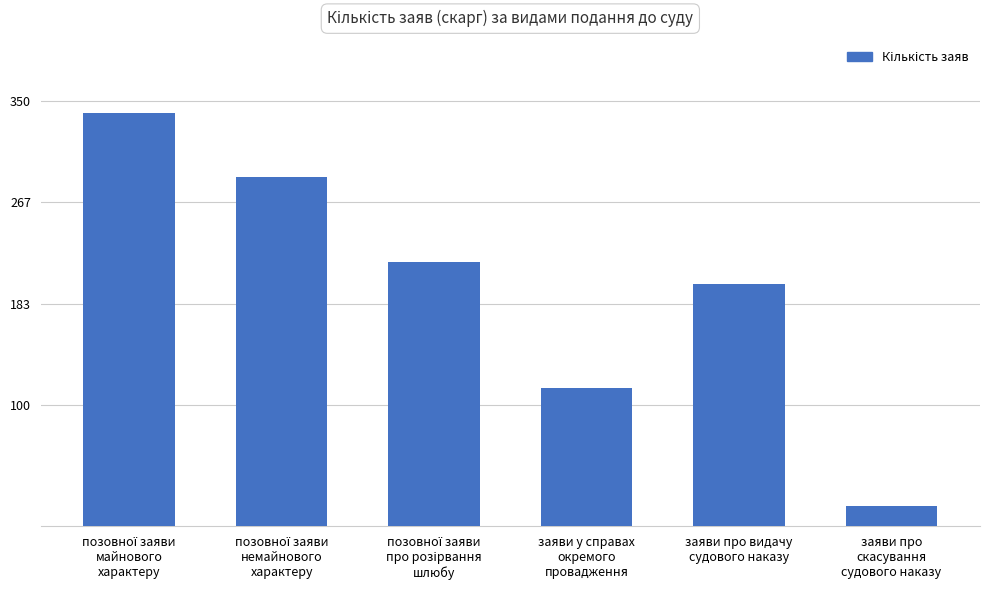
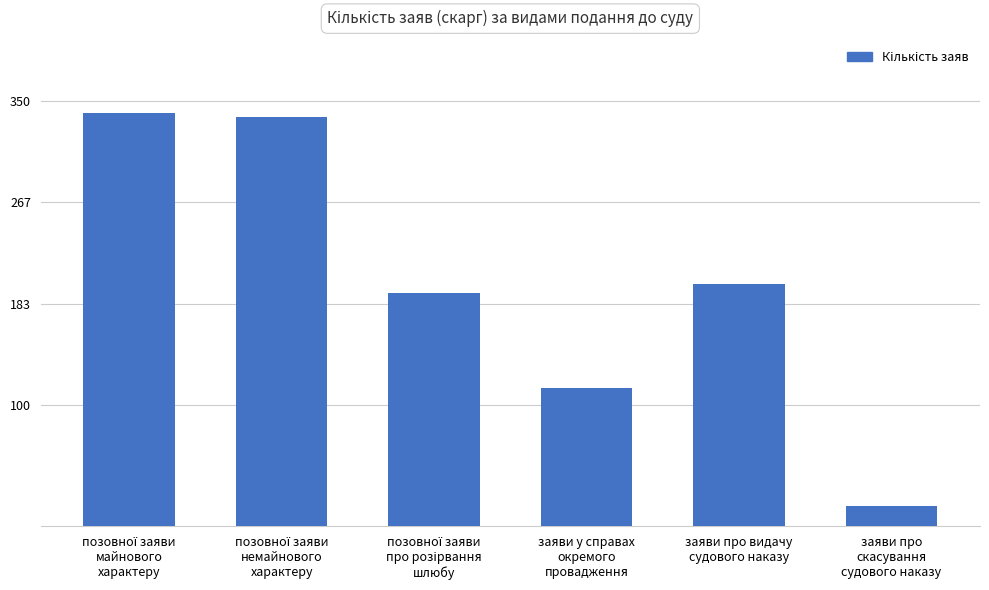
позовної заяви немайнового характеру: 287 -> 337
позовної заяви про розірвання шлюбу: 217 -> 192
